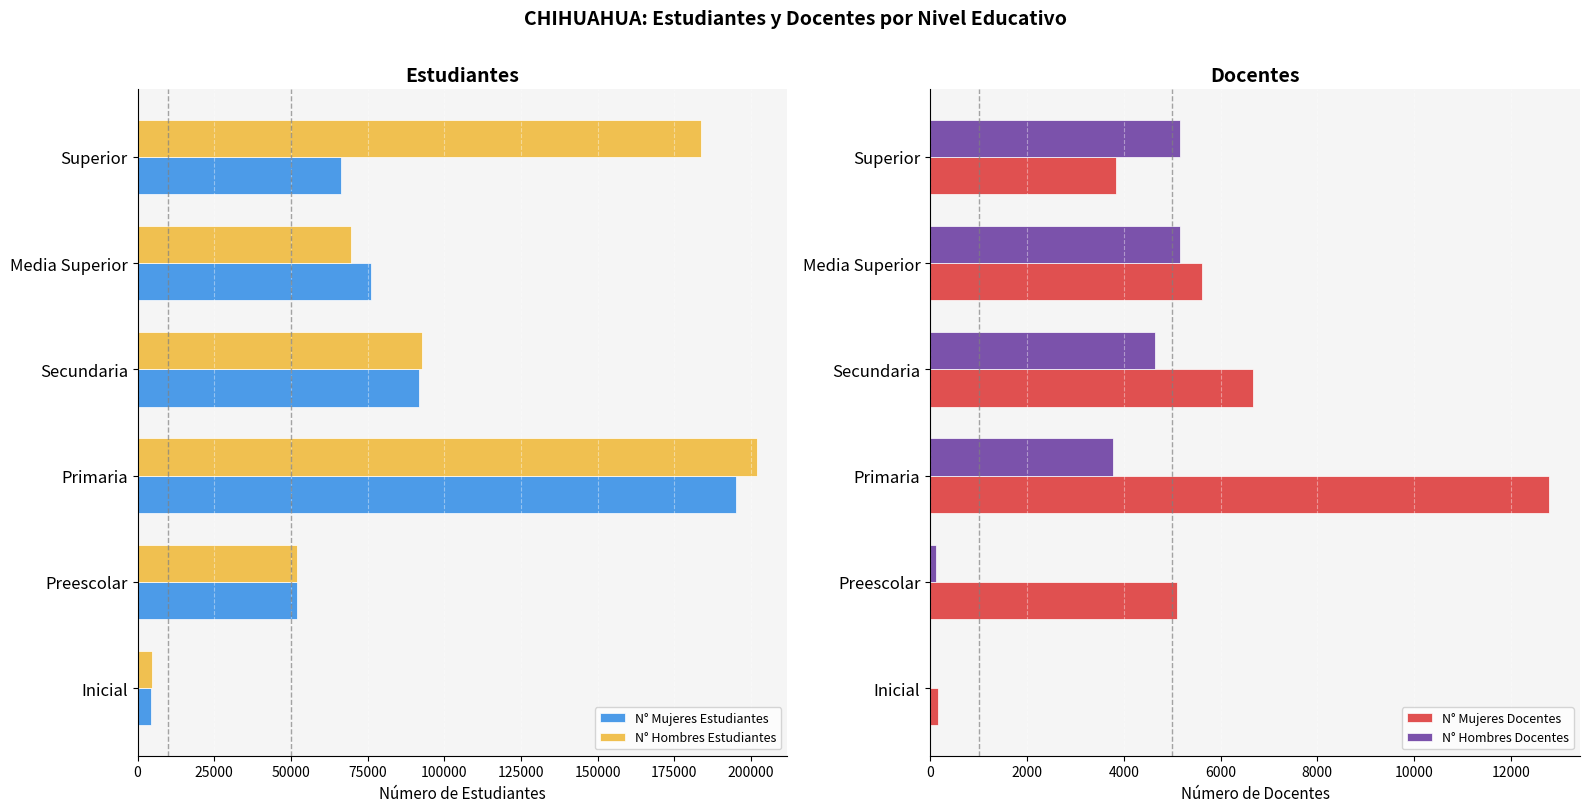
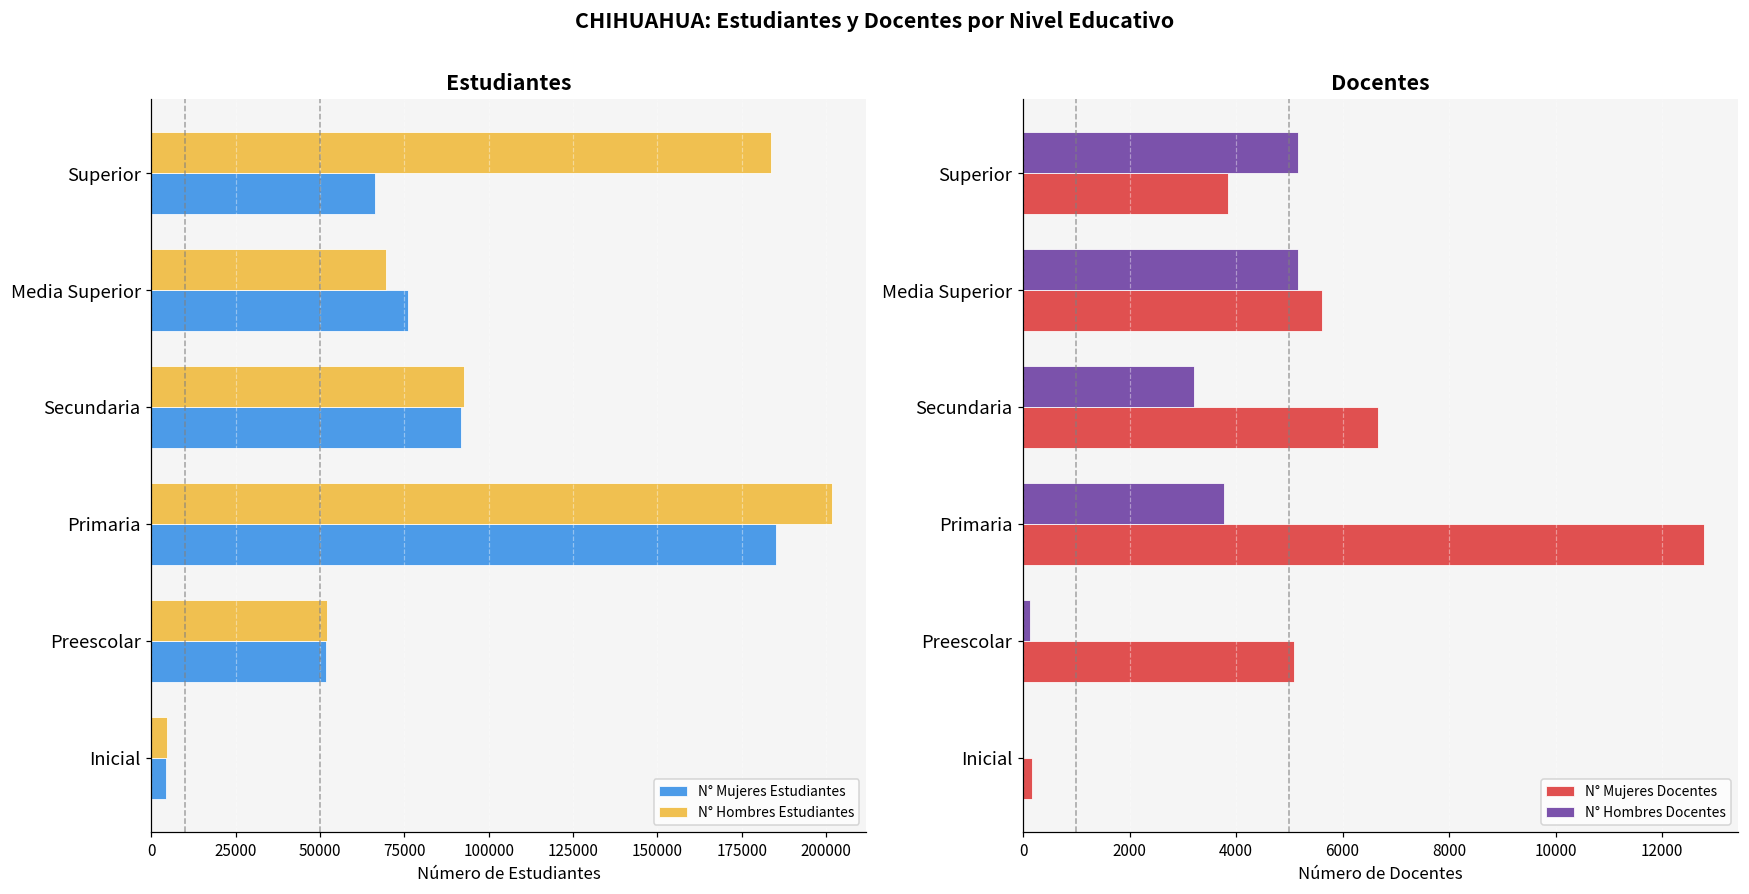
Estudiantes, N° Mujeres Estudiantes, Primaria: 195000 -> 185000
Docentes, N° Hombres Docentes, Secundaria: 4600 -> 3200
